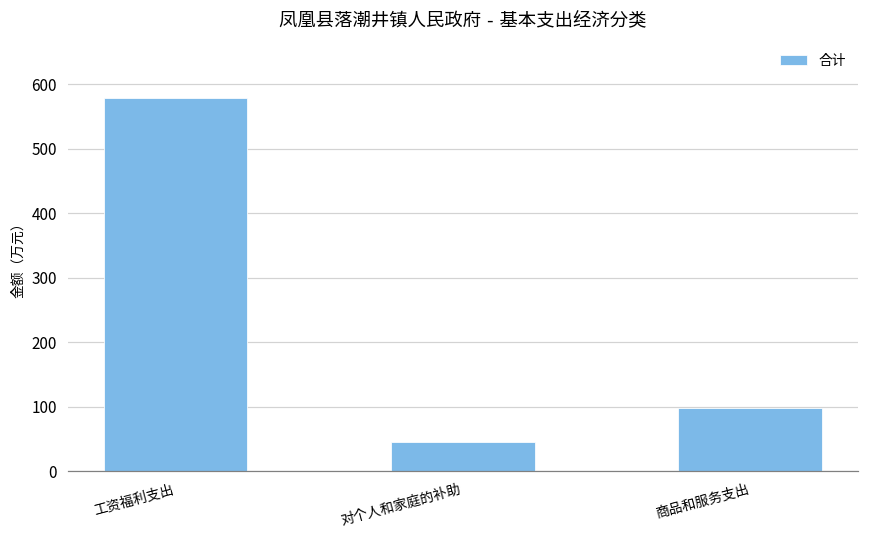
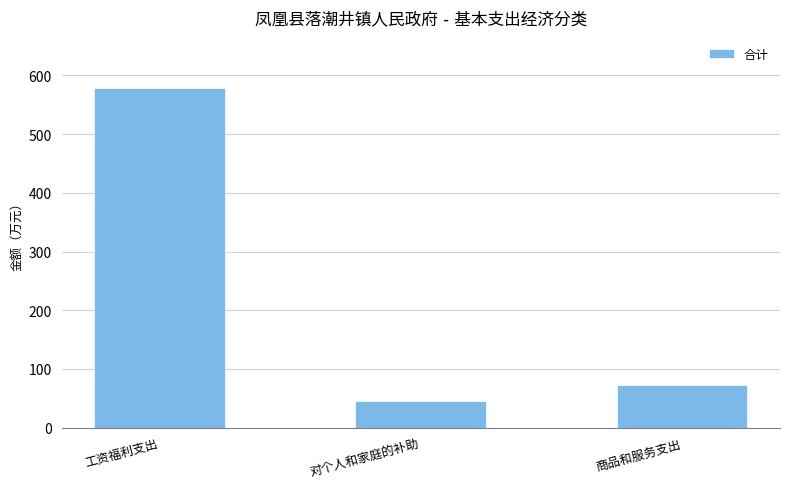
商品和服务支出: 100 -> 70
